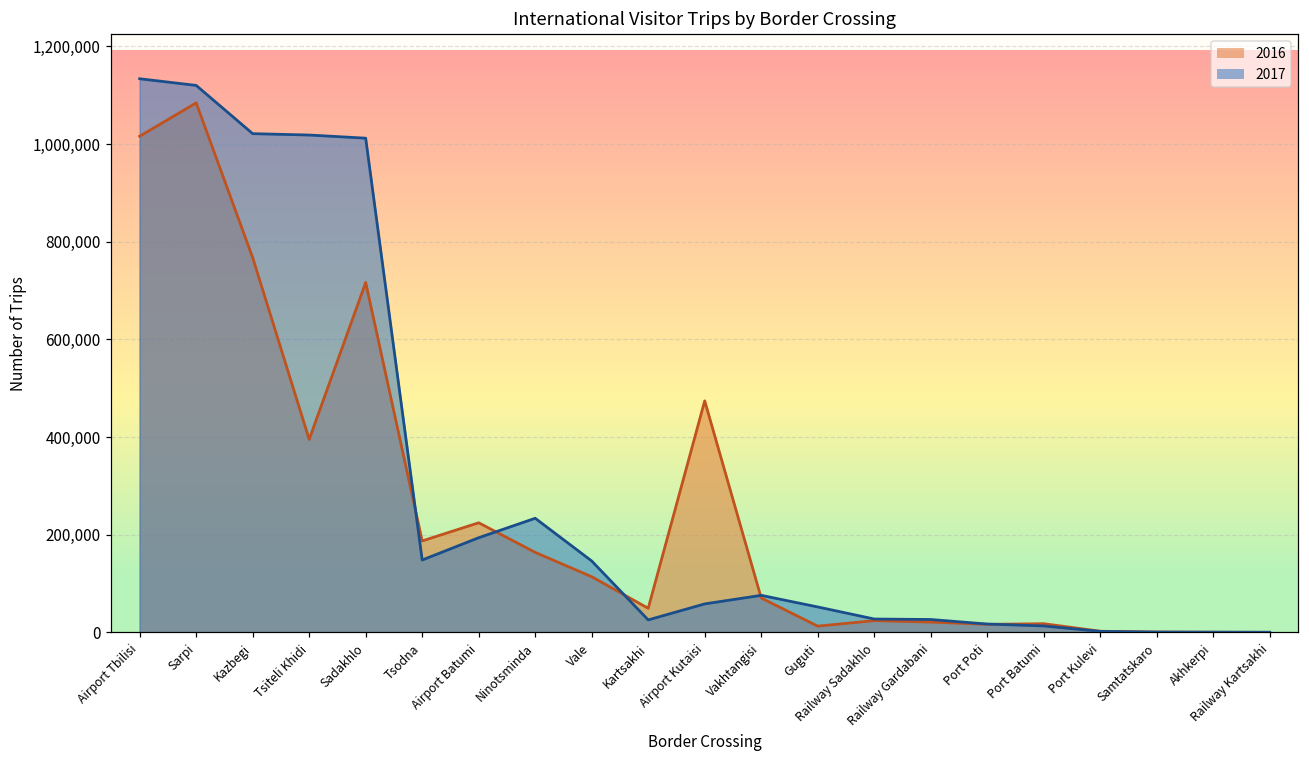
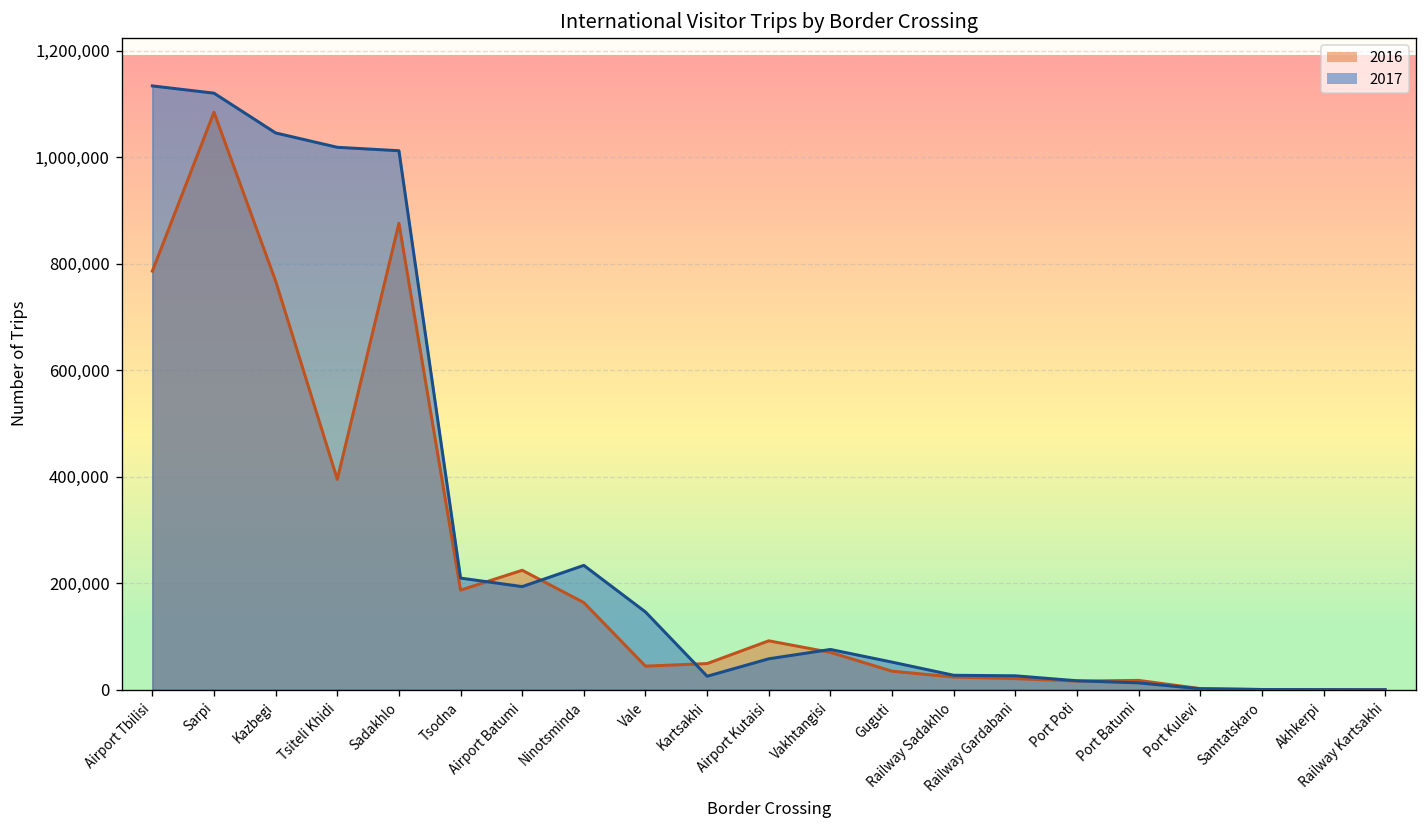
2016, Airport Tbilisi: 1,020,000 -> 790,000
2017, Kazbegi: 1,020,000 -> 1,050,000
2016, Sadakhlo: 720,000 -> 880,000
2017, Tsodna: 150,000 -> 210,000
2016, Vale: 110,000 -> 40,000
2016, Airport Kutaisi: 470,000 -> 90,000
2016, Guguti: 10,000 -> 30,000
